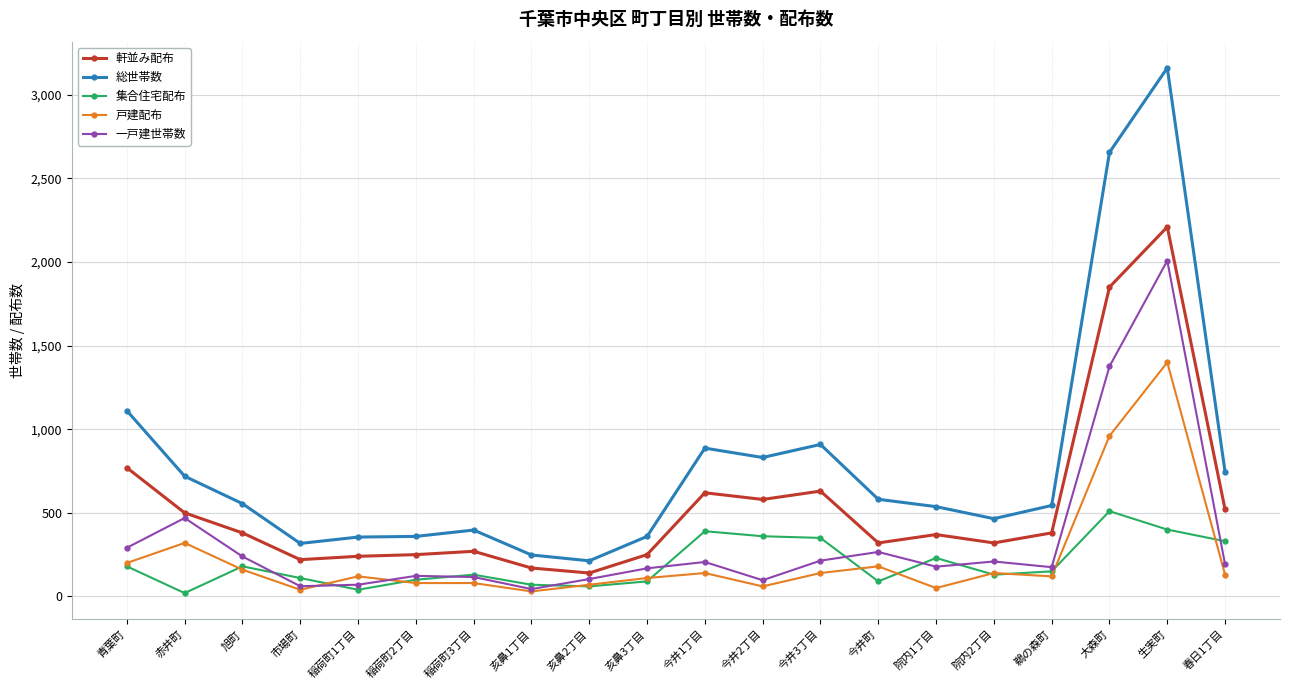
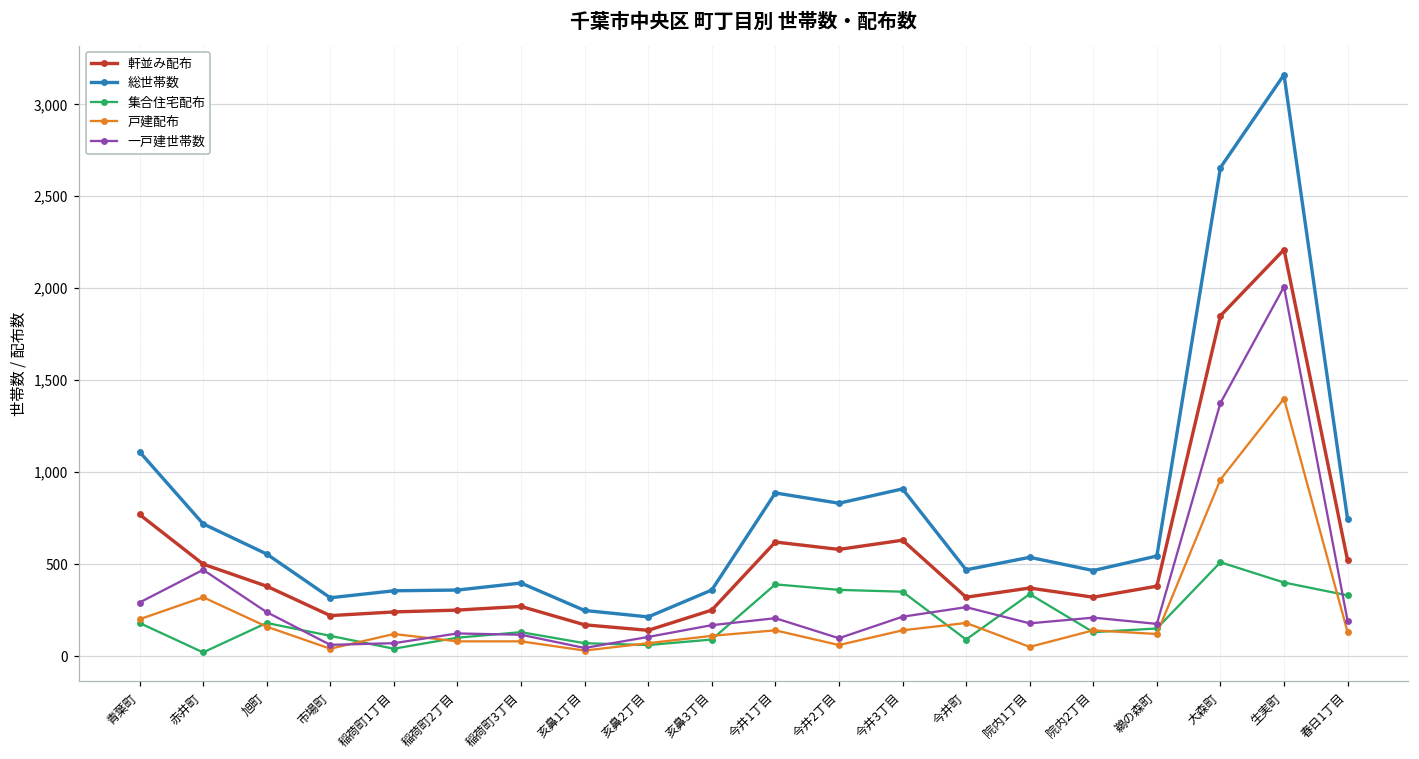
総世帯数, 今井町: 580 -> 470
集合住宅配布, 院内1丁目: 230 -> 340
